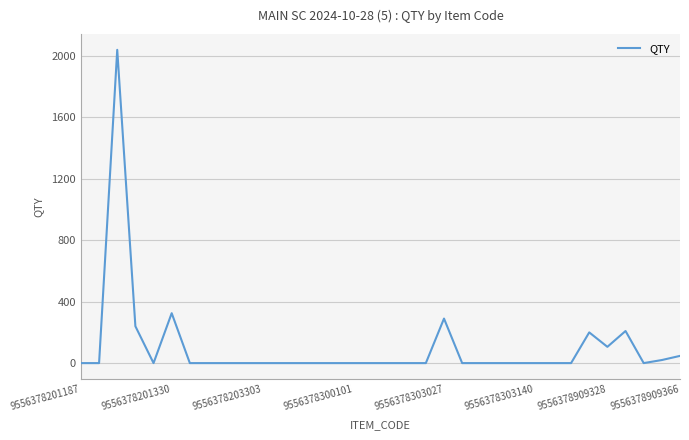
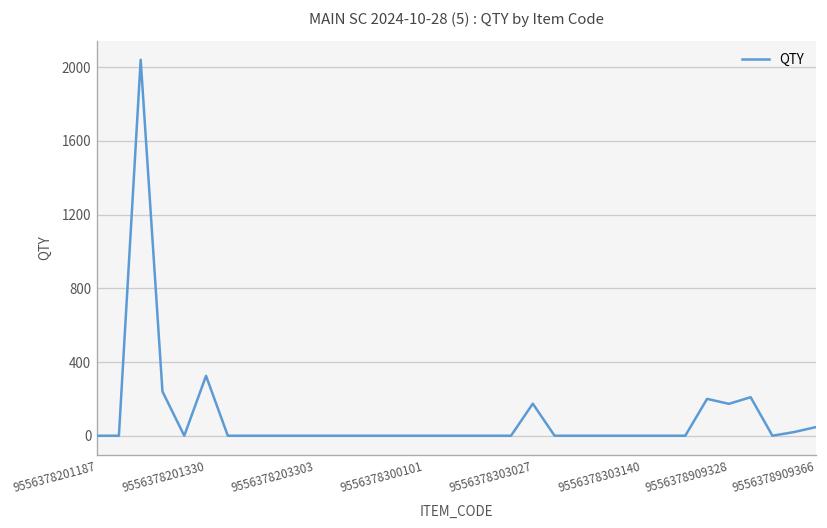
9556378303027: 290 -> 170
9556378909328: 110 -> 170
